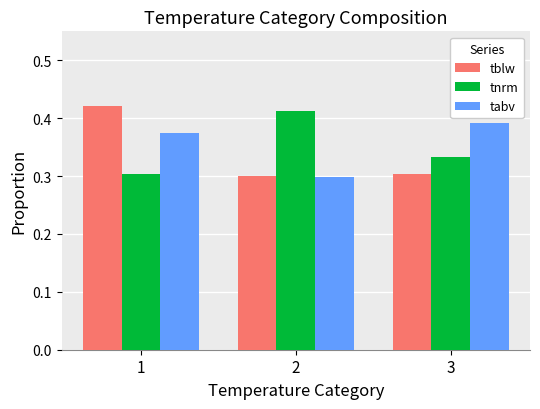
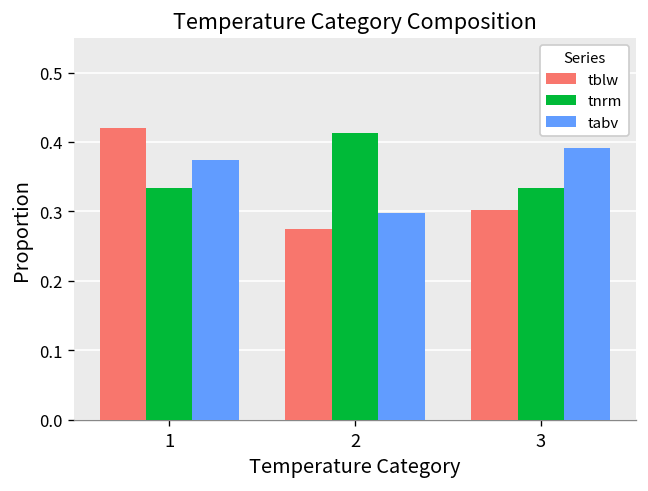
tnrm, 1: 0.30 -> 0.33
tblw, 2: 0.30 -> 0.27
